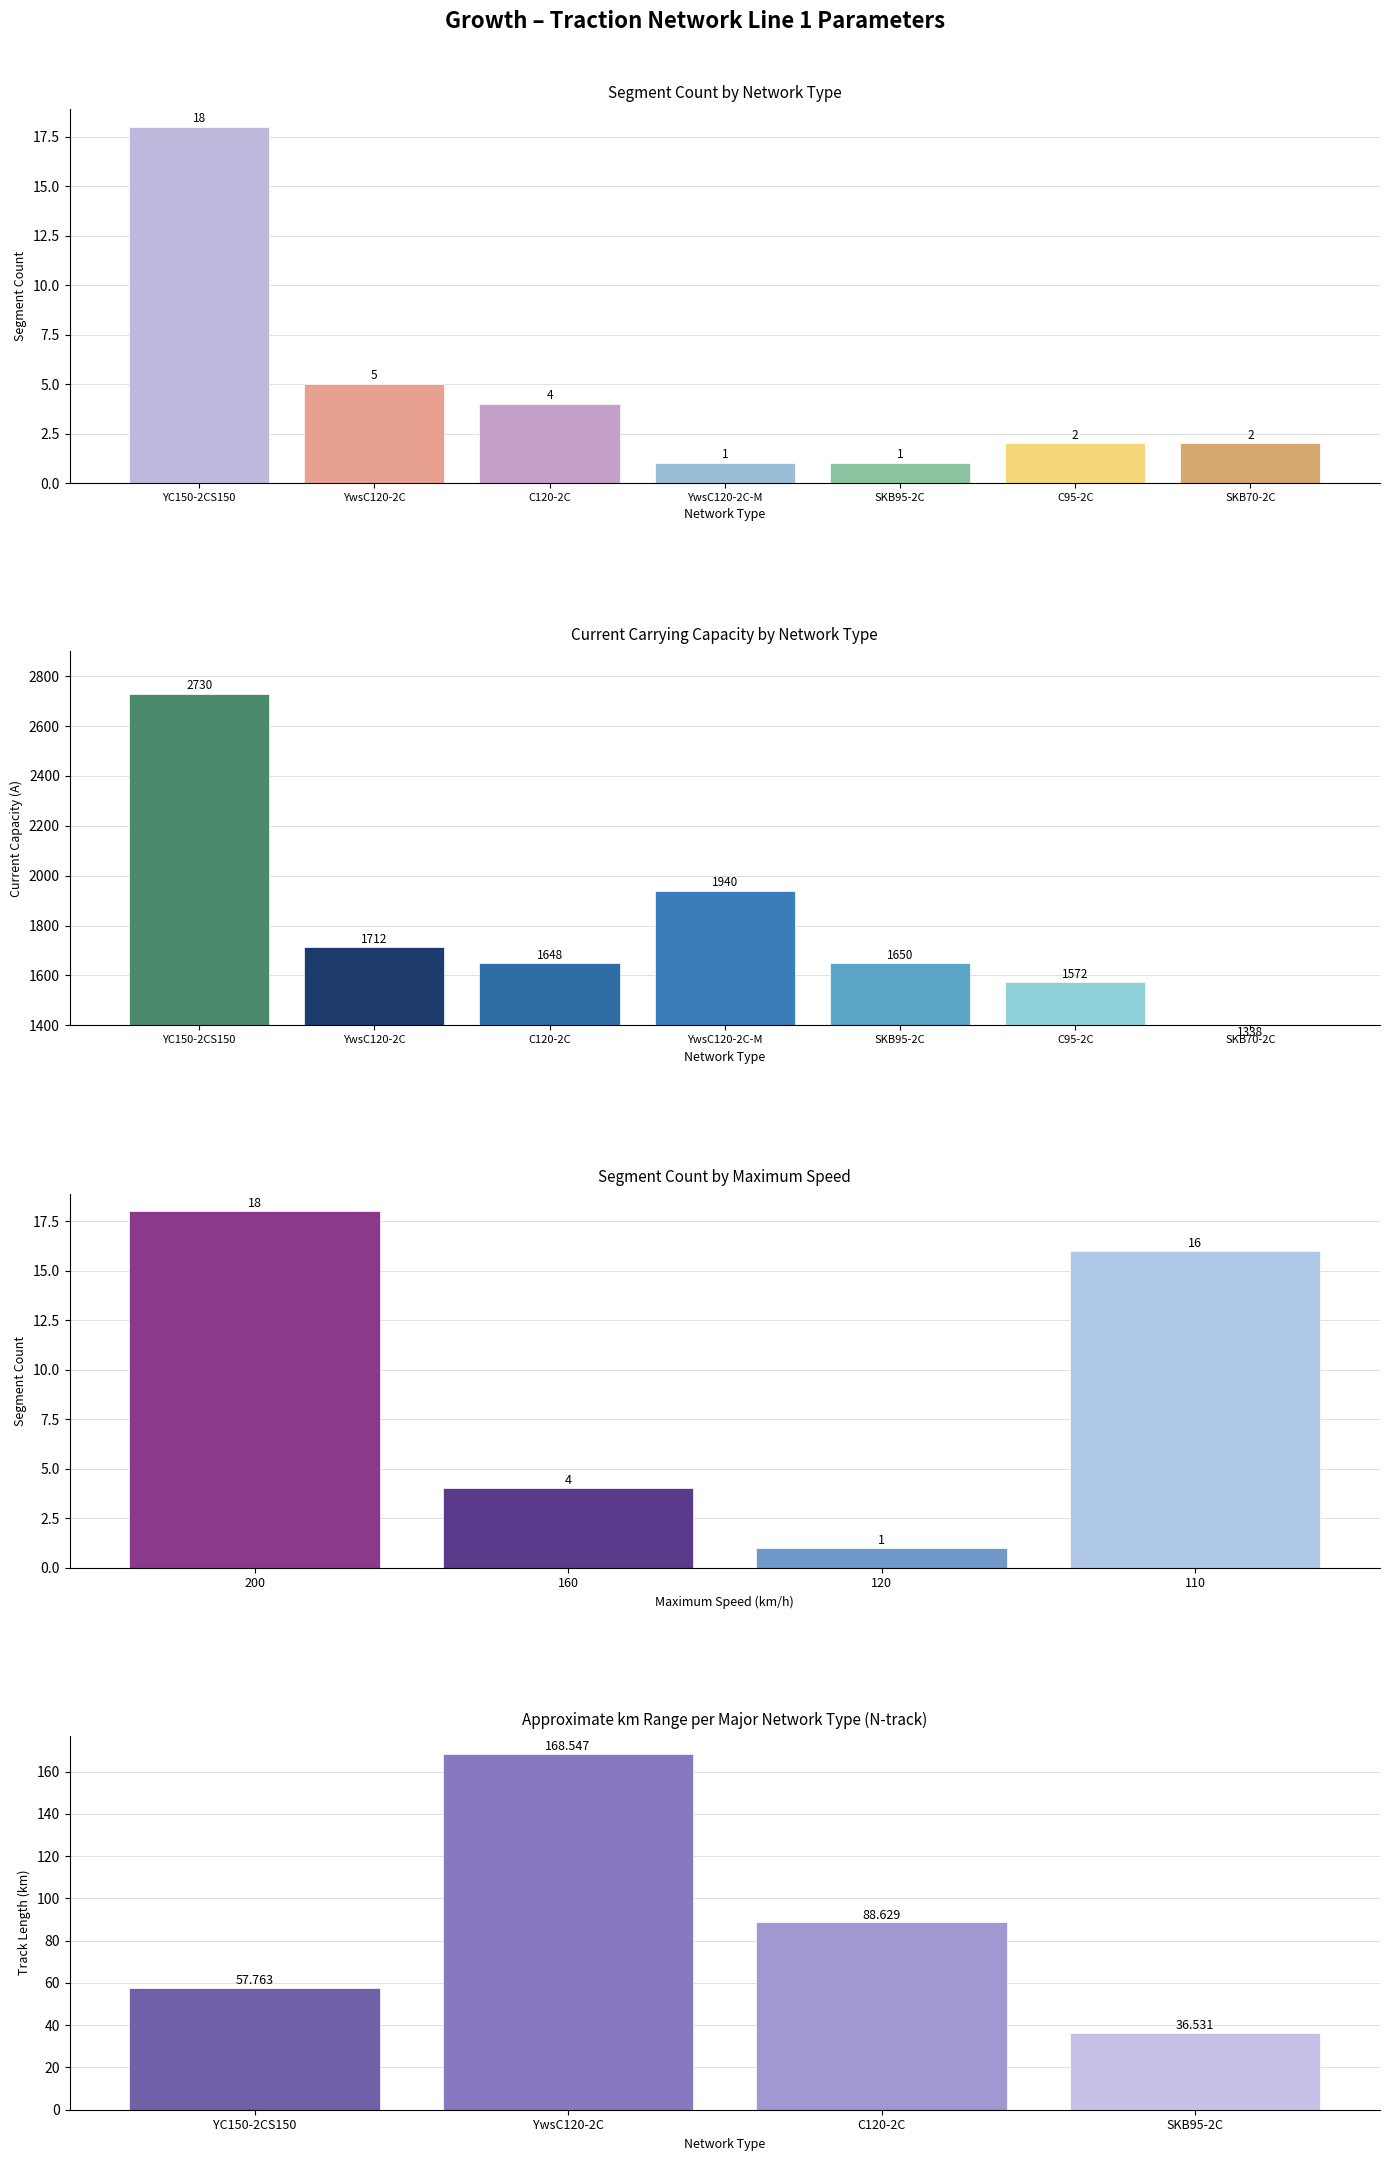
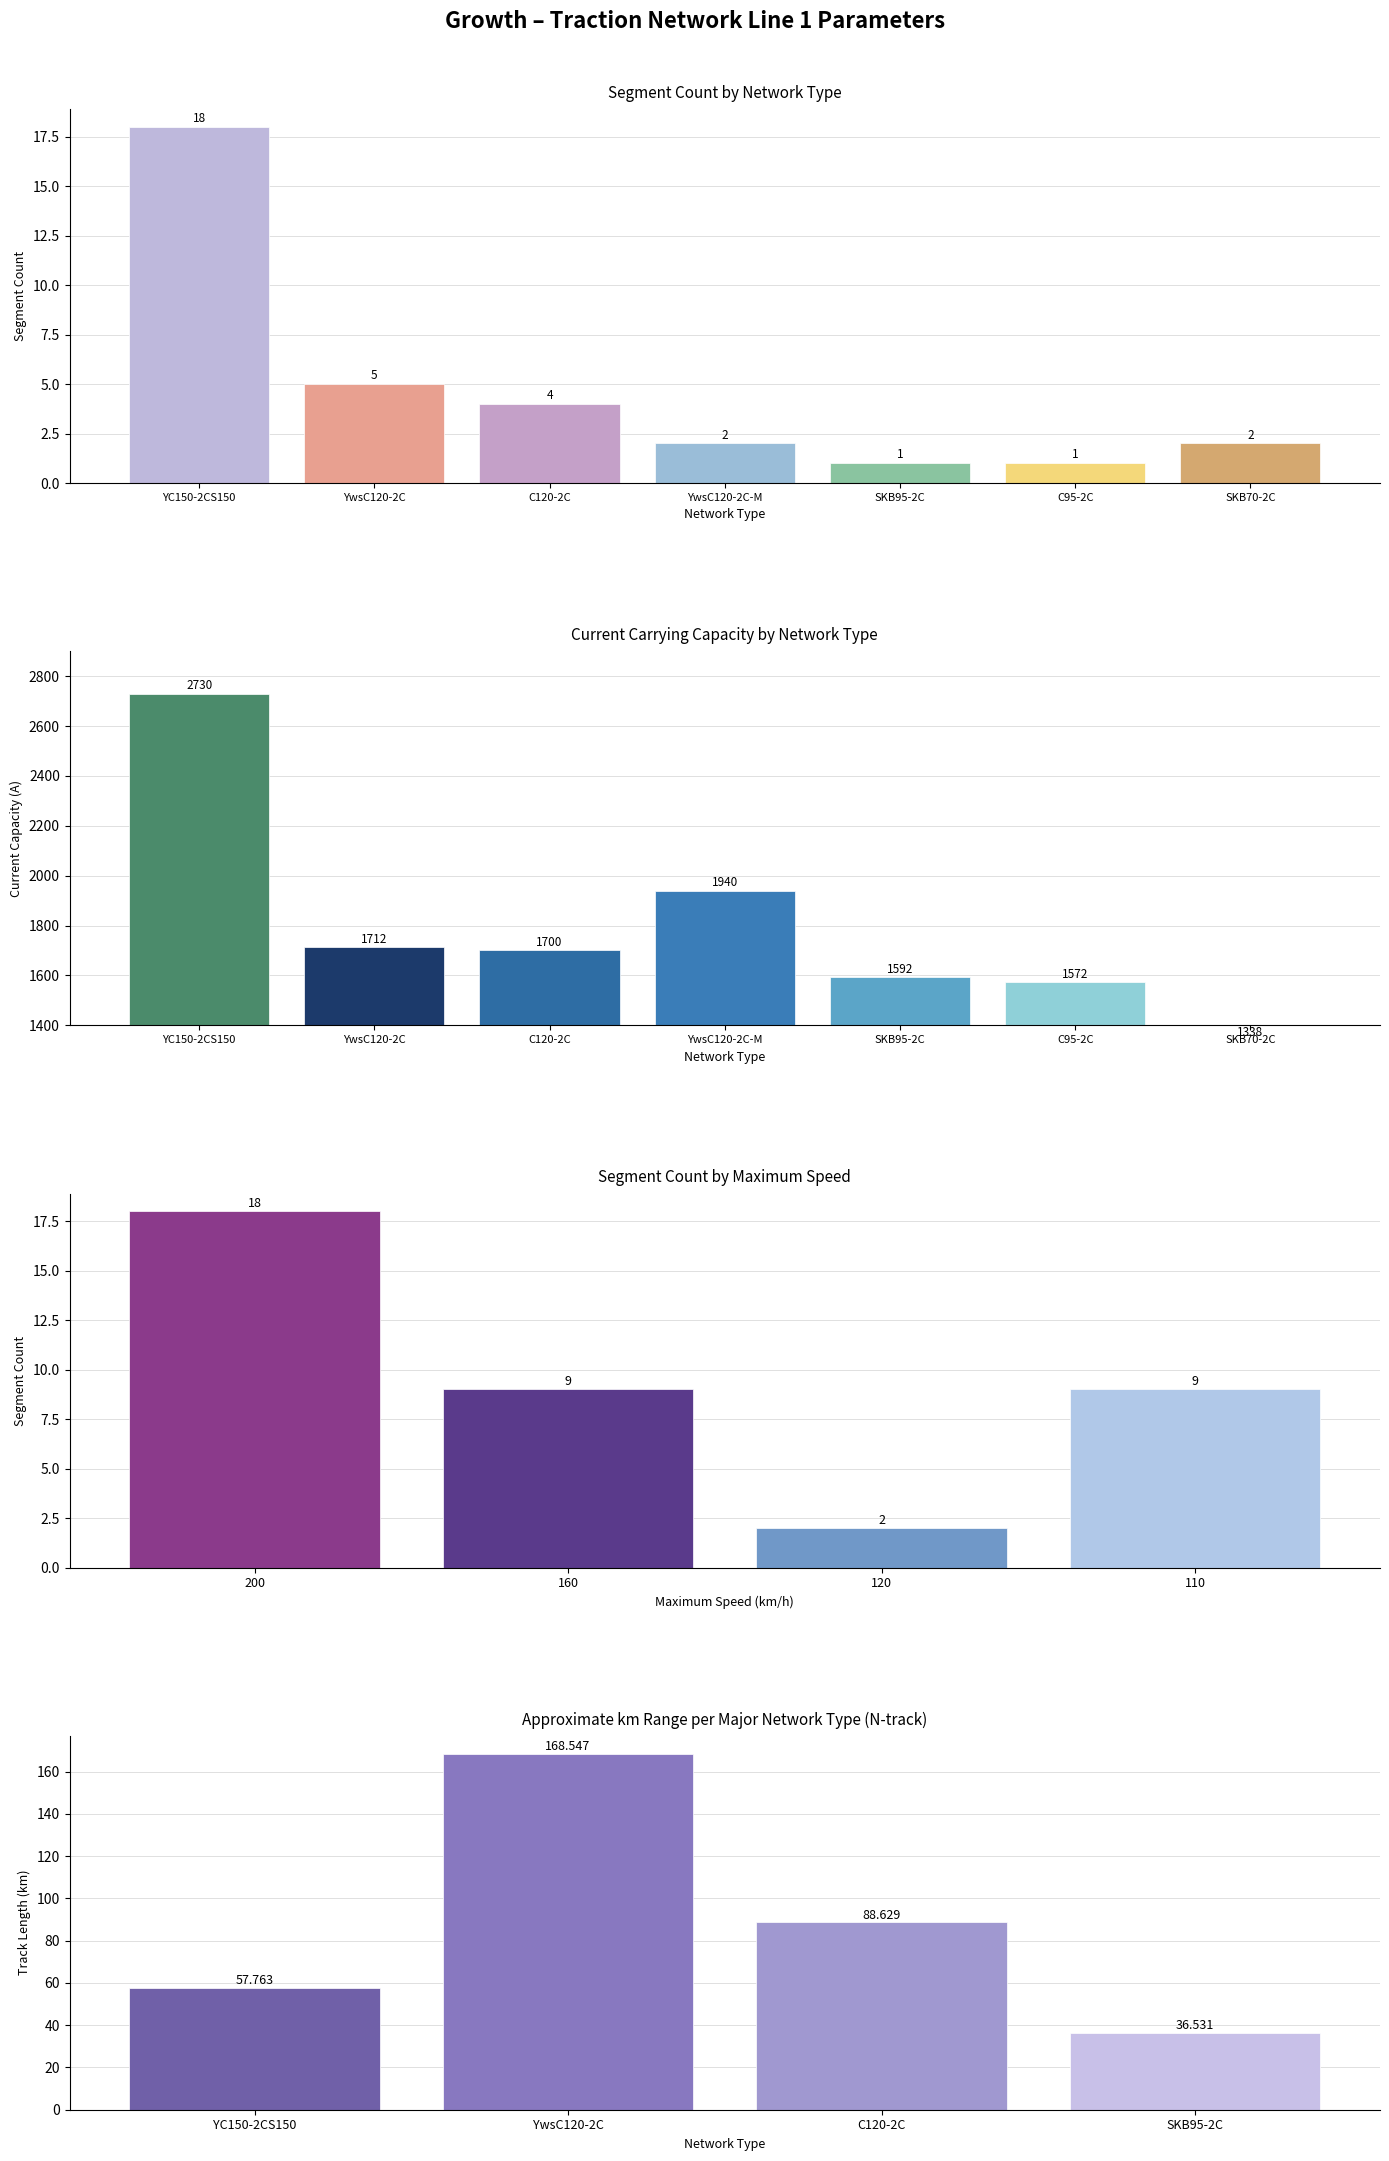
Segment Count by Network Type, YwsC120-2C-M: 1 -> 2
Segment Count by Network Type, C95-2C: 2 -> 1
Current Carrying Capacity by Network Type, C120-2C: 1648 -> 1700
Current Carrying Capacity by Network Type, SKB95-2C: 1650 -> 1592
Segment Count by Maximum Speed, 160: 4 -> 9
Segment Count by Maximum Speed, 120: 1 -> 2
Segment Count by Maximum Speed, 110: 16 -> 9
